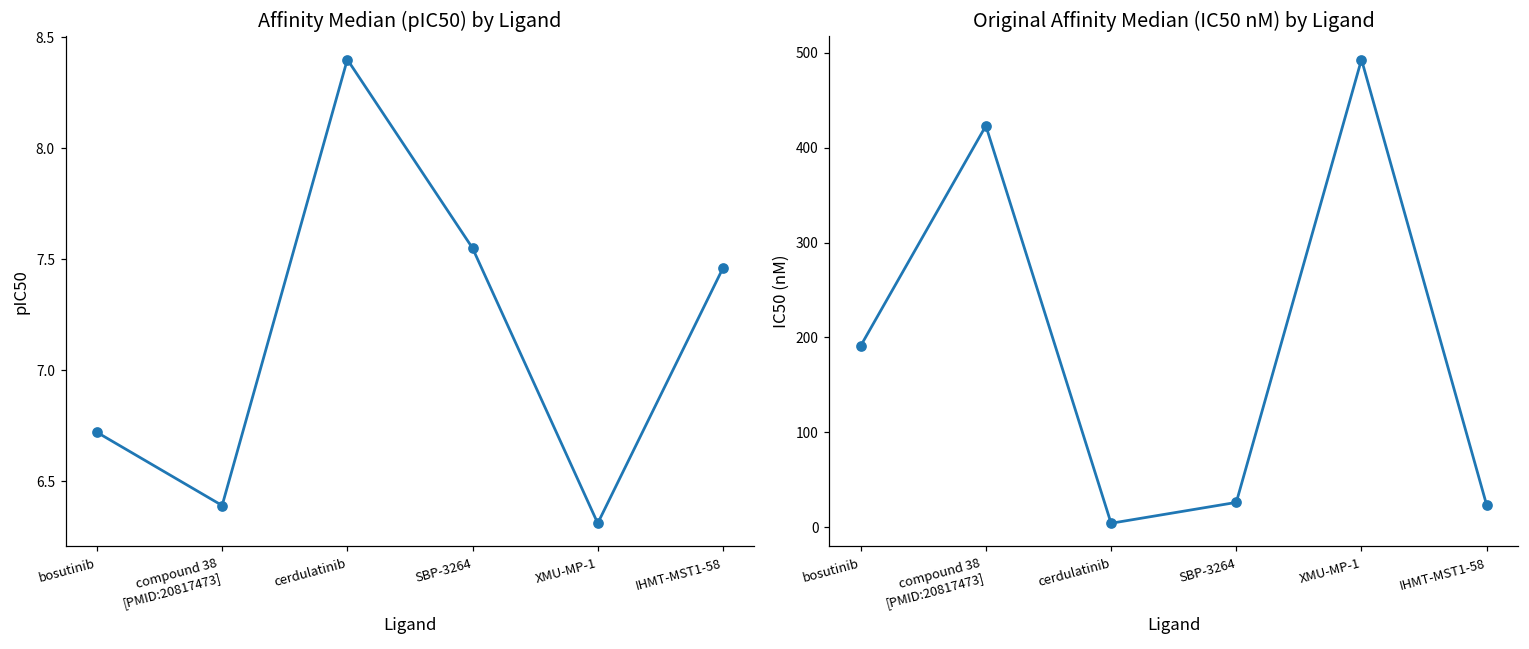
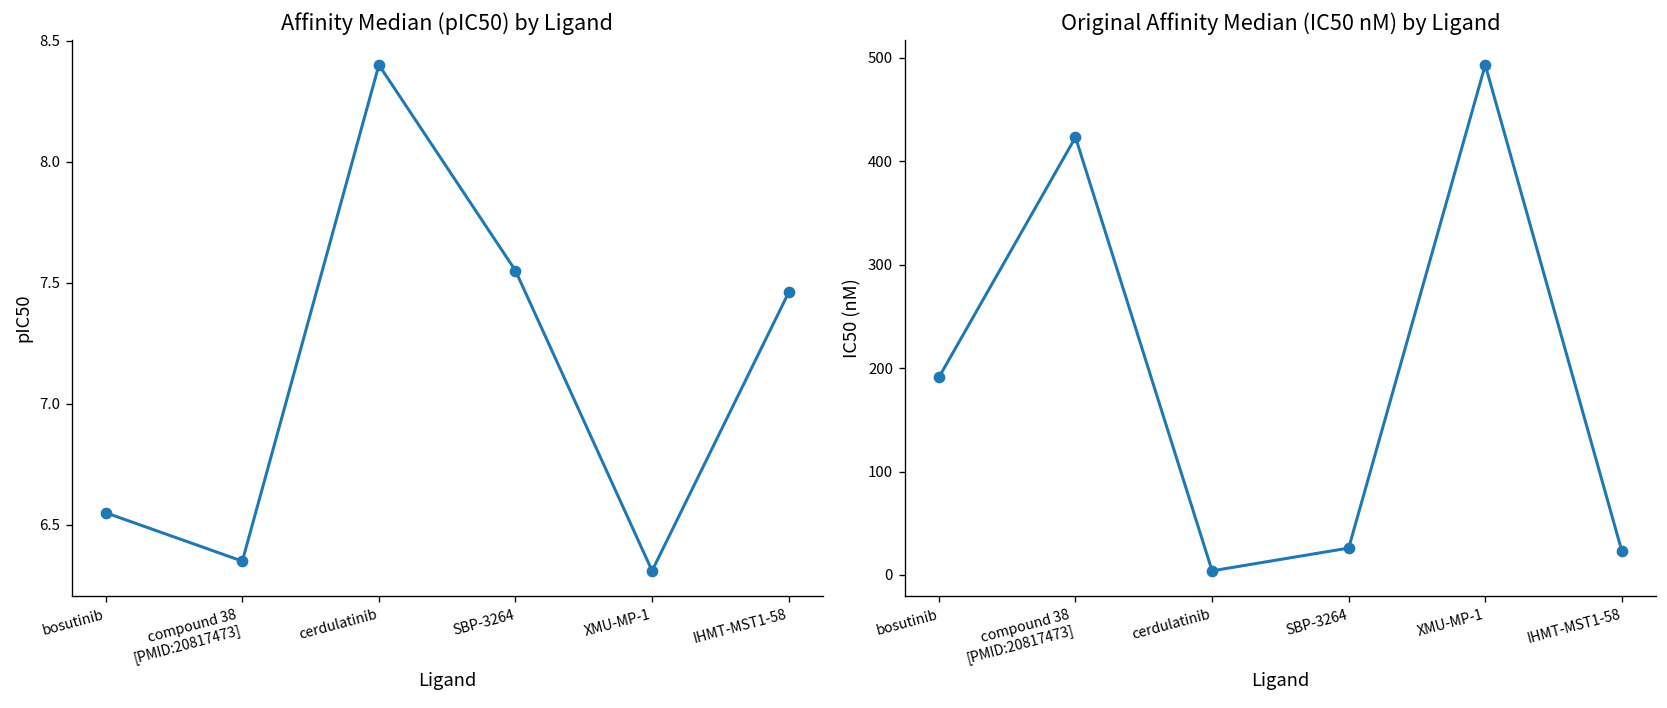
Affinity Median (pIC50) by Ligand, bosutinib: 6.72 -> 6.55
Affinity Median (pIC50) by Ligand, compound 38 [PMID:20817473]: 6.39 -> 6.35
